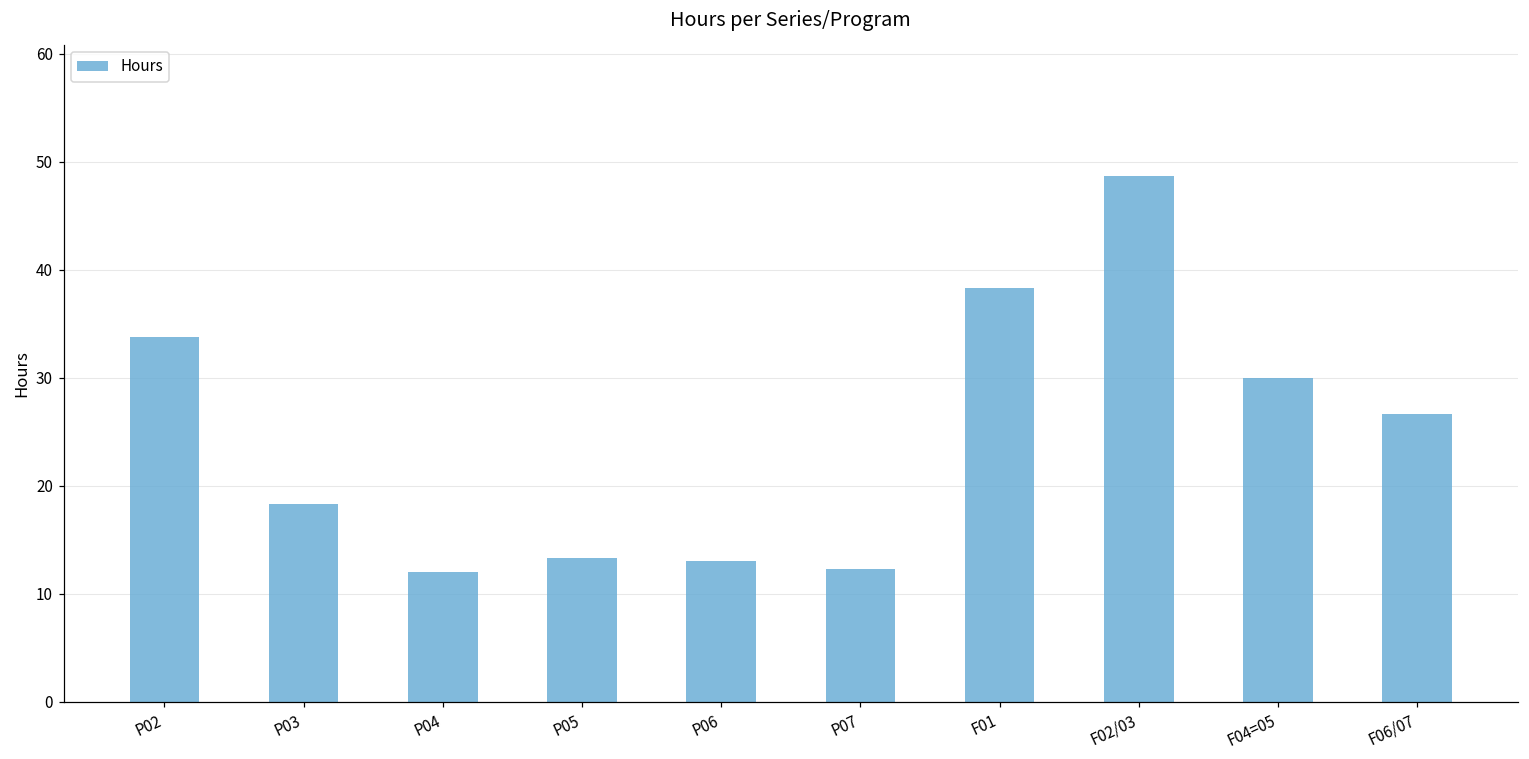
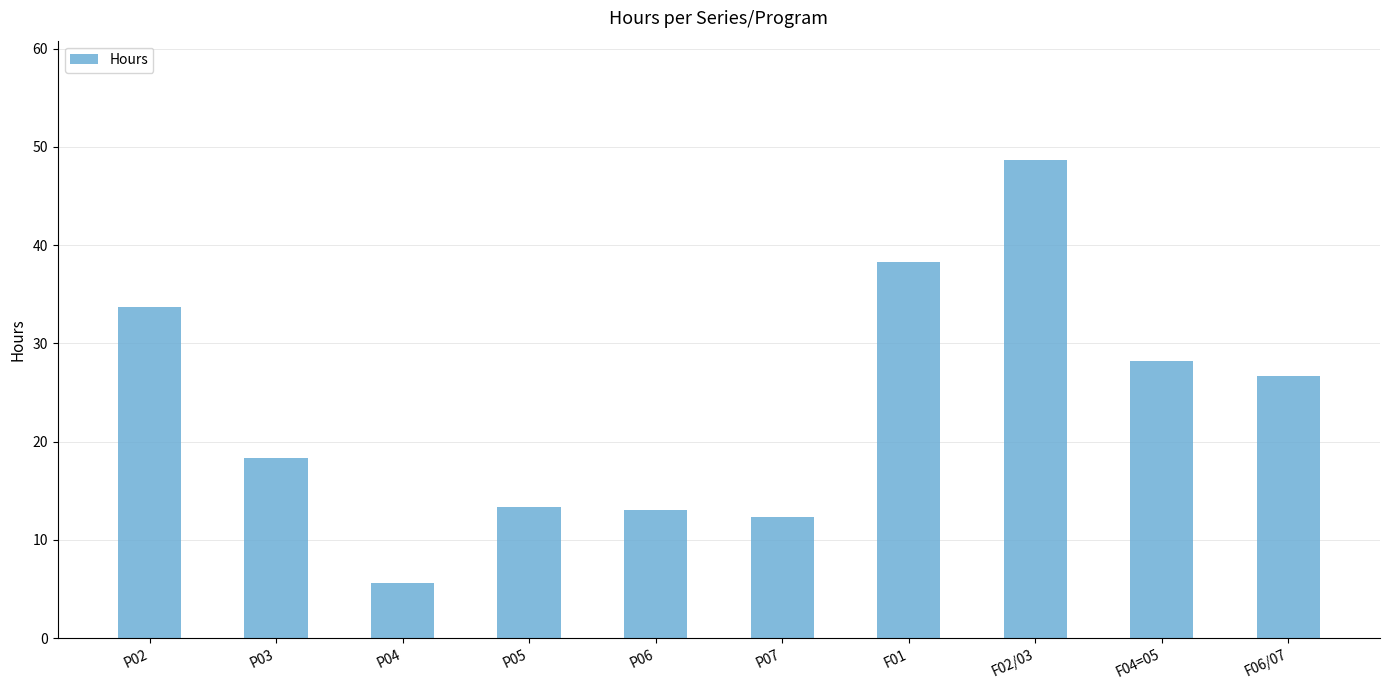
P04: 12 -> 6
F04=05: 30 -> 28
